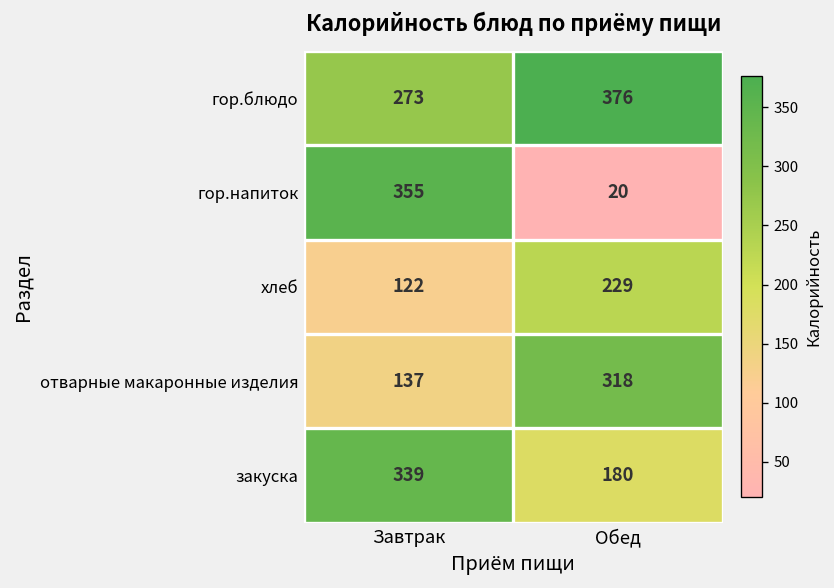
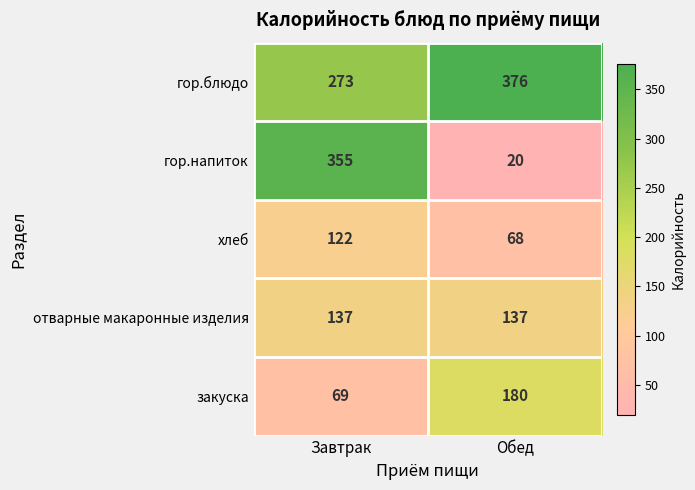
хлеб, Обед: 229 -> 68
отварные макаронные изделия, Обед: 318 -> 137
закуска, Завтрак: 339 -> 69
